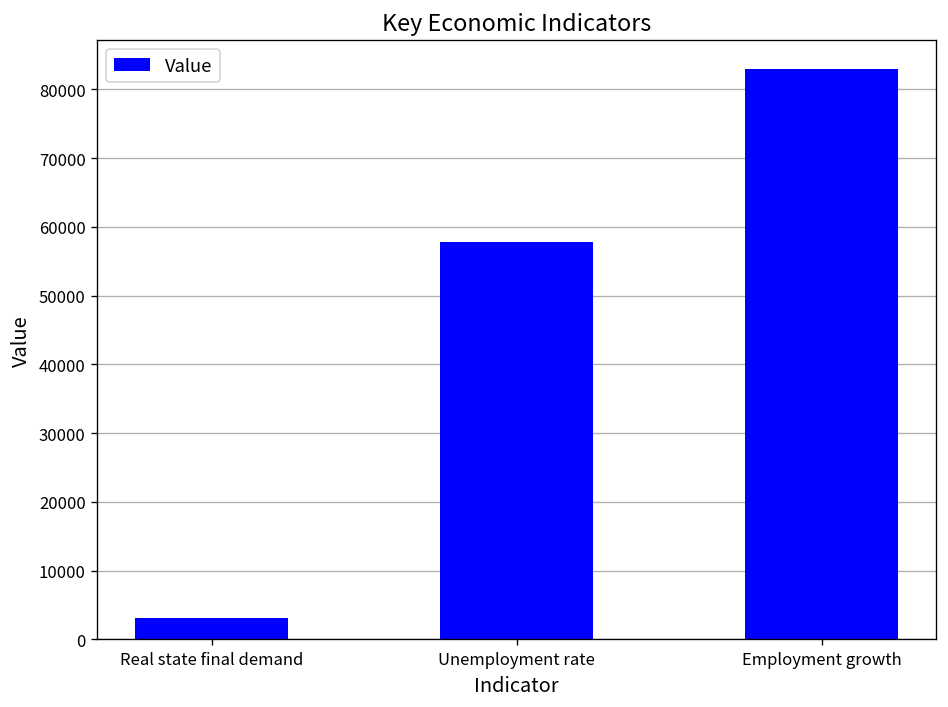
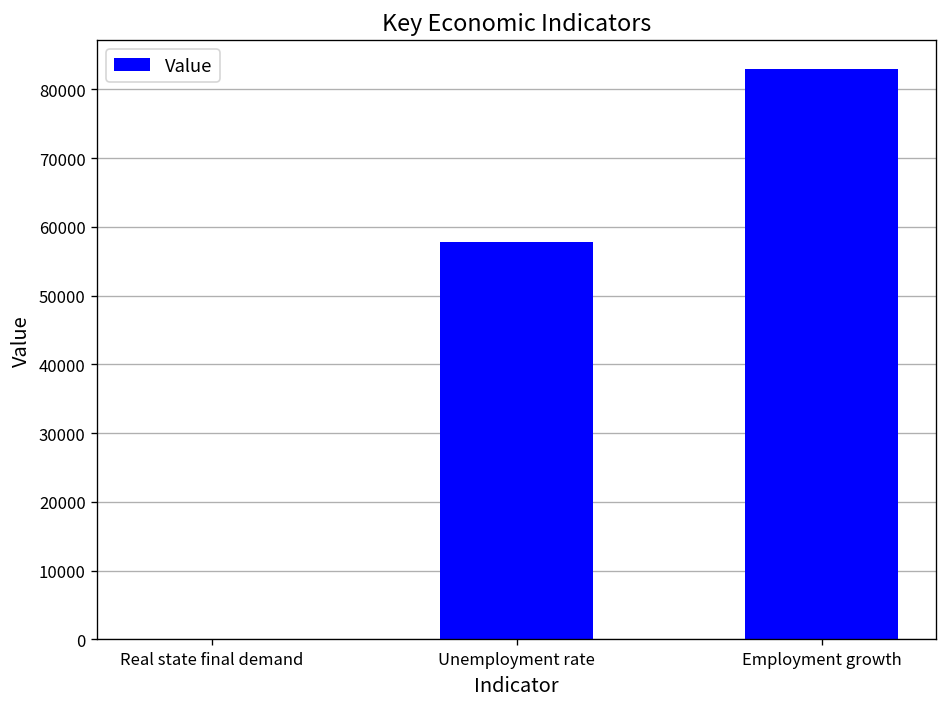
Real state final demand: 3000 -> 0
